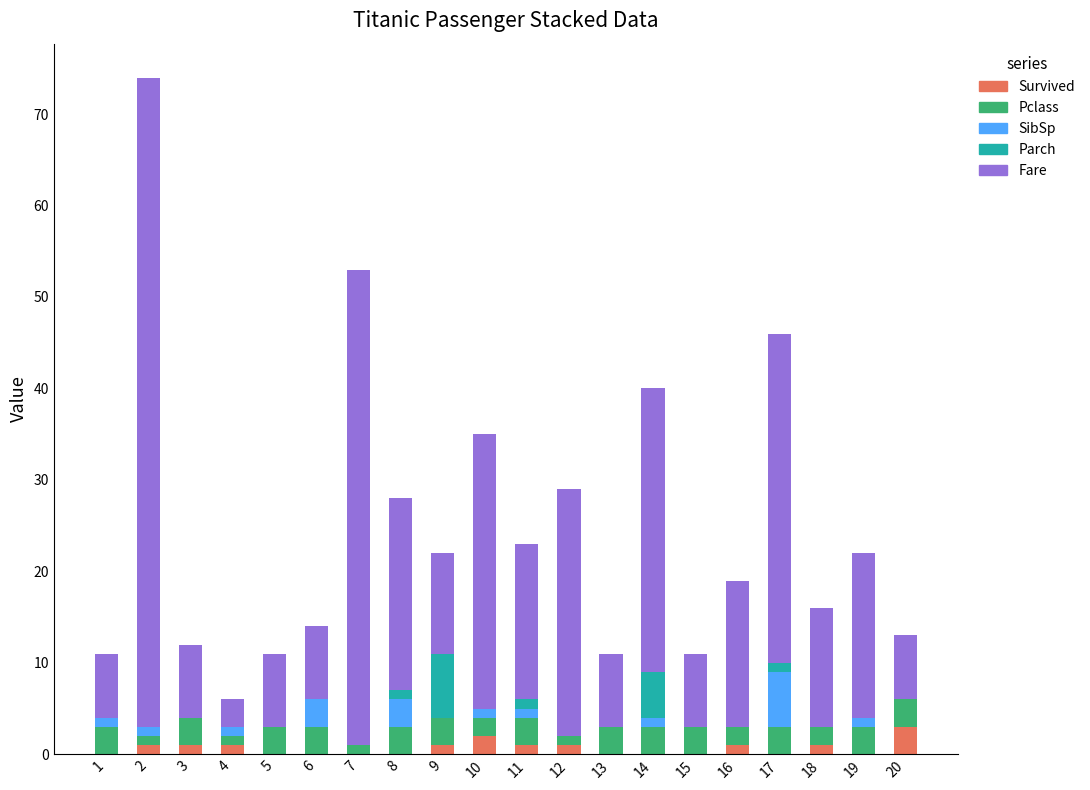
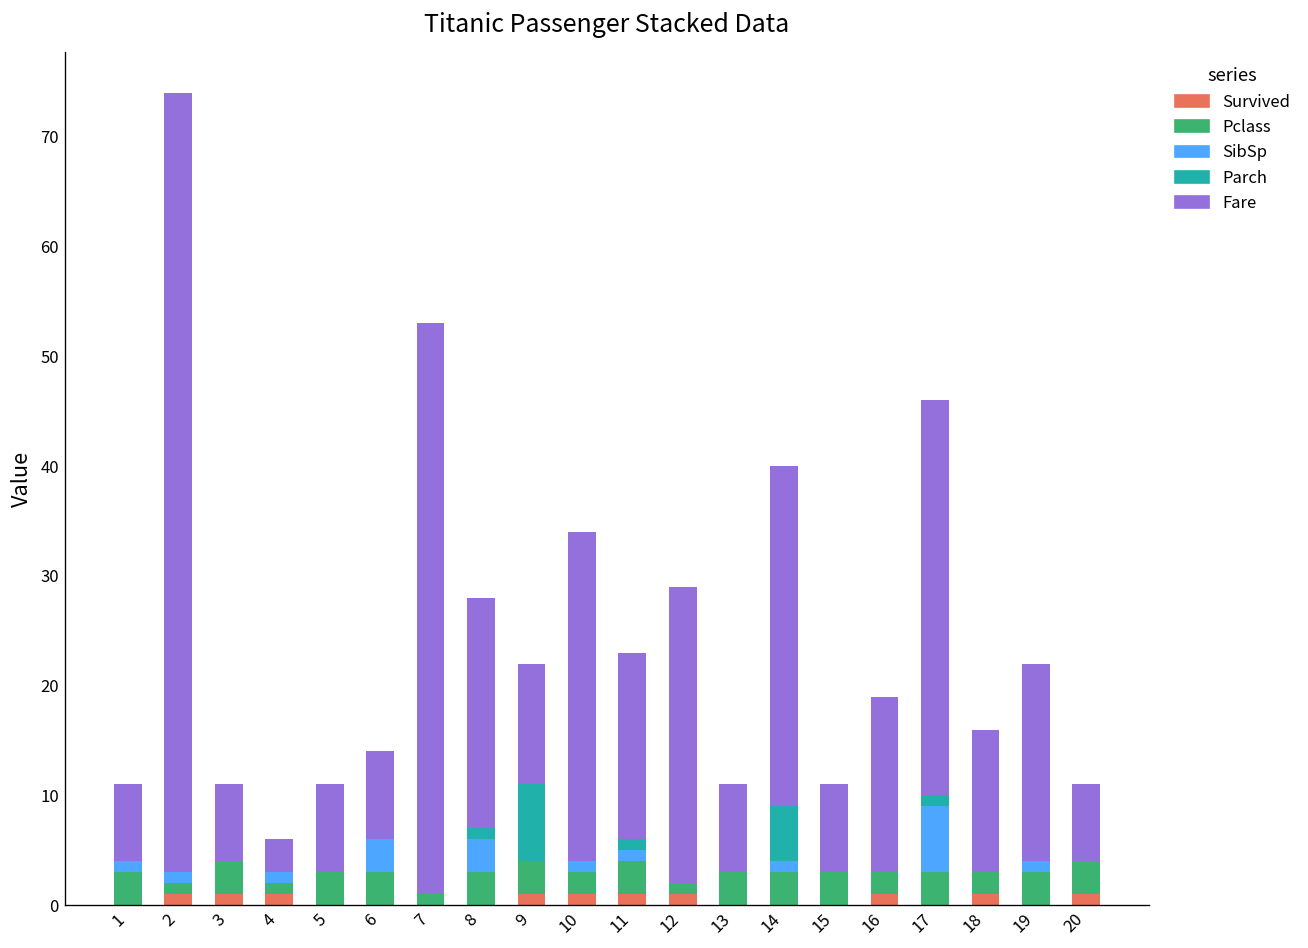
Fare, 3: 8 -> 7
Survived, 10: 2 -> 1
Survived, 20: 3 -> 1
